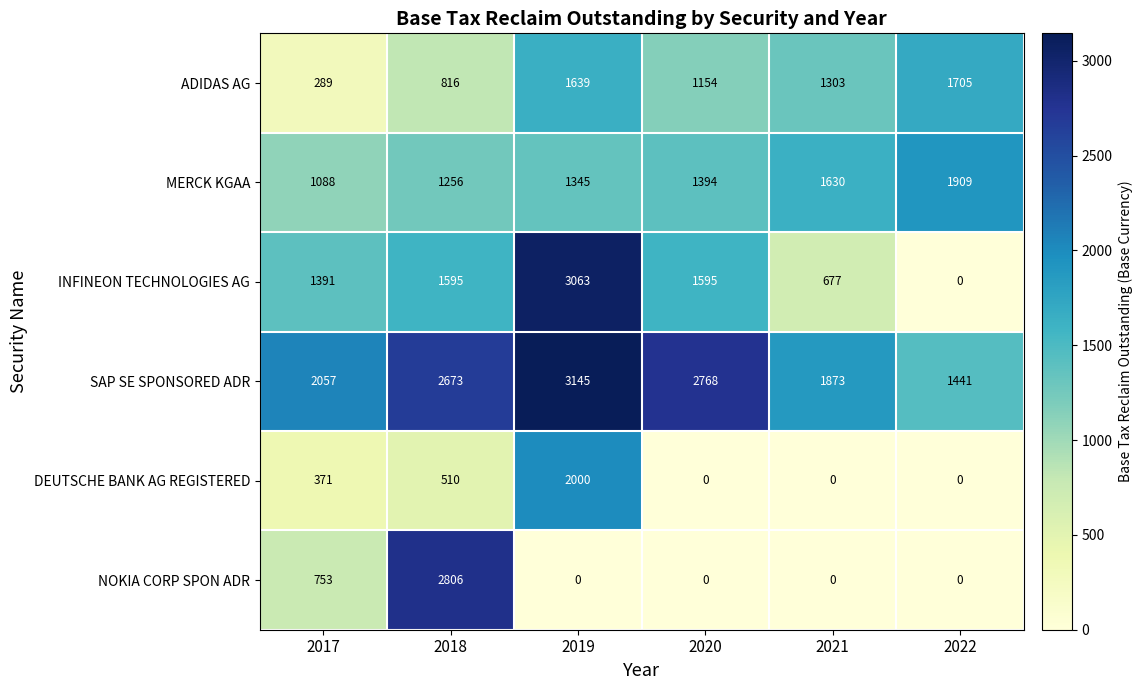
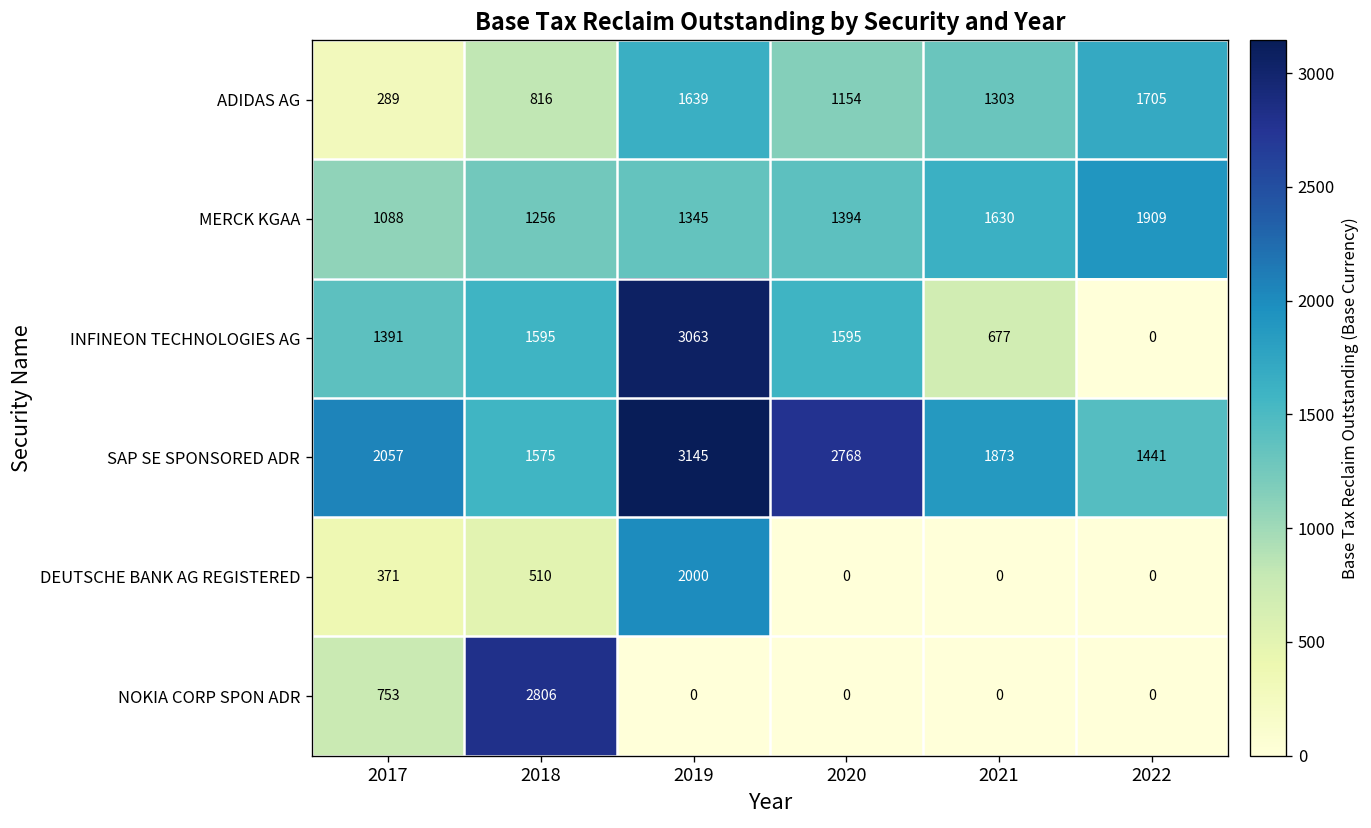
SAP SE SPONSORED ADR, 2018: 2673 -> 1575
